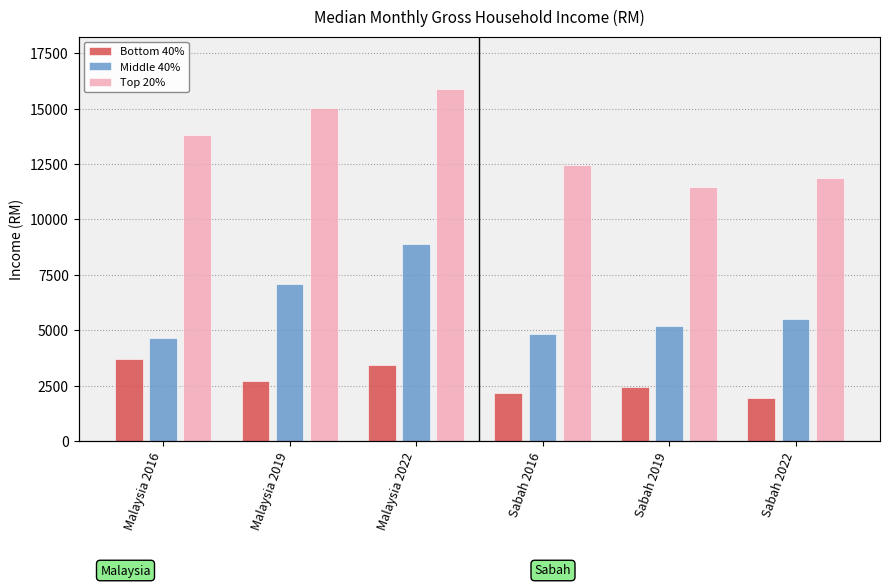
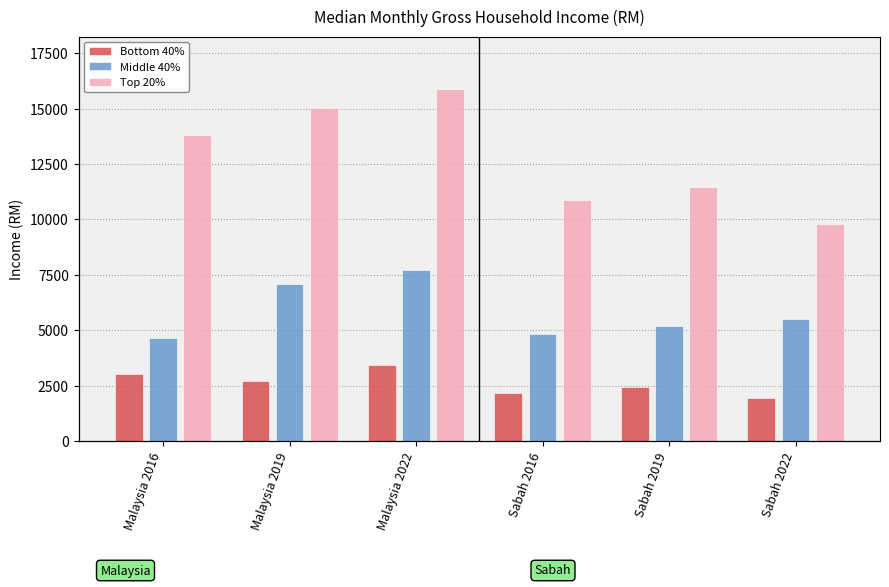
Bottom 40%, Malaysia 2016: 3700 -> 3000
Middle 40%, Malaysia 2022: 8900 -> 7700
Top 20%, Sabah 2016: 12400 -> 10900
Top 20%, Sabah 2022: 11900 -> 9800
